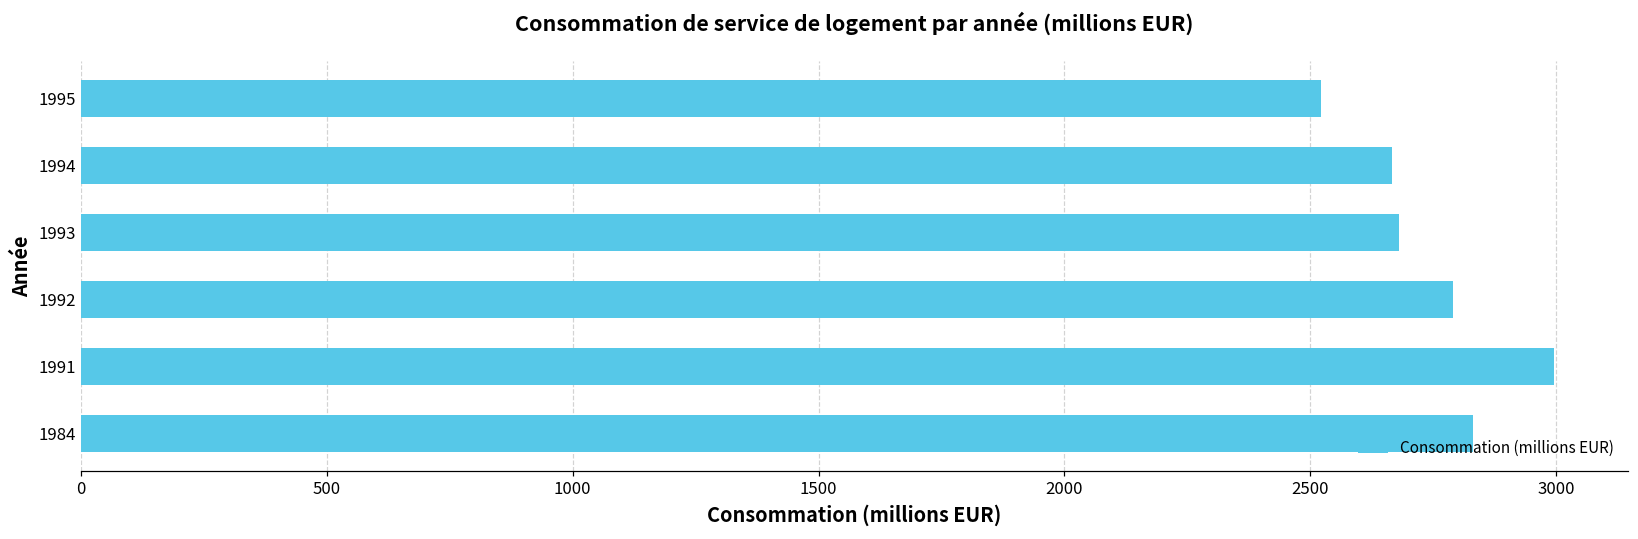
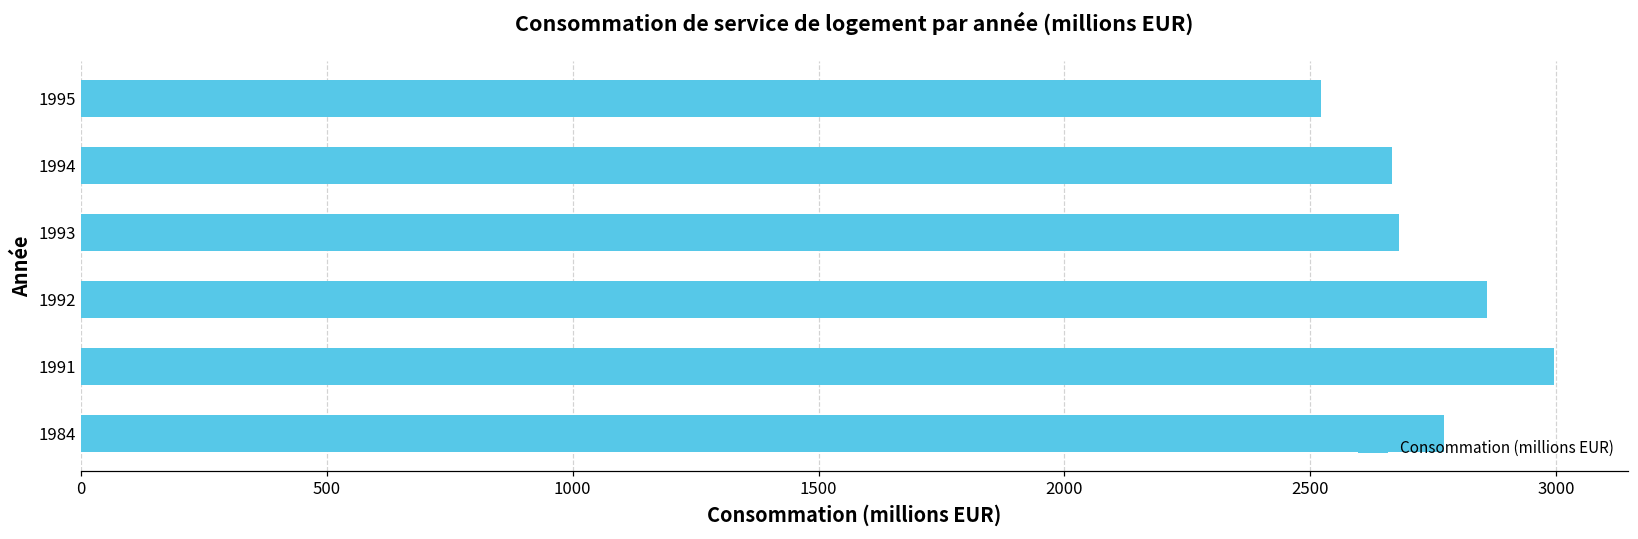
1992: 2790 -> 2860
1984: 2830 -> 2770
